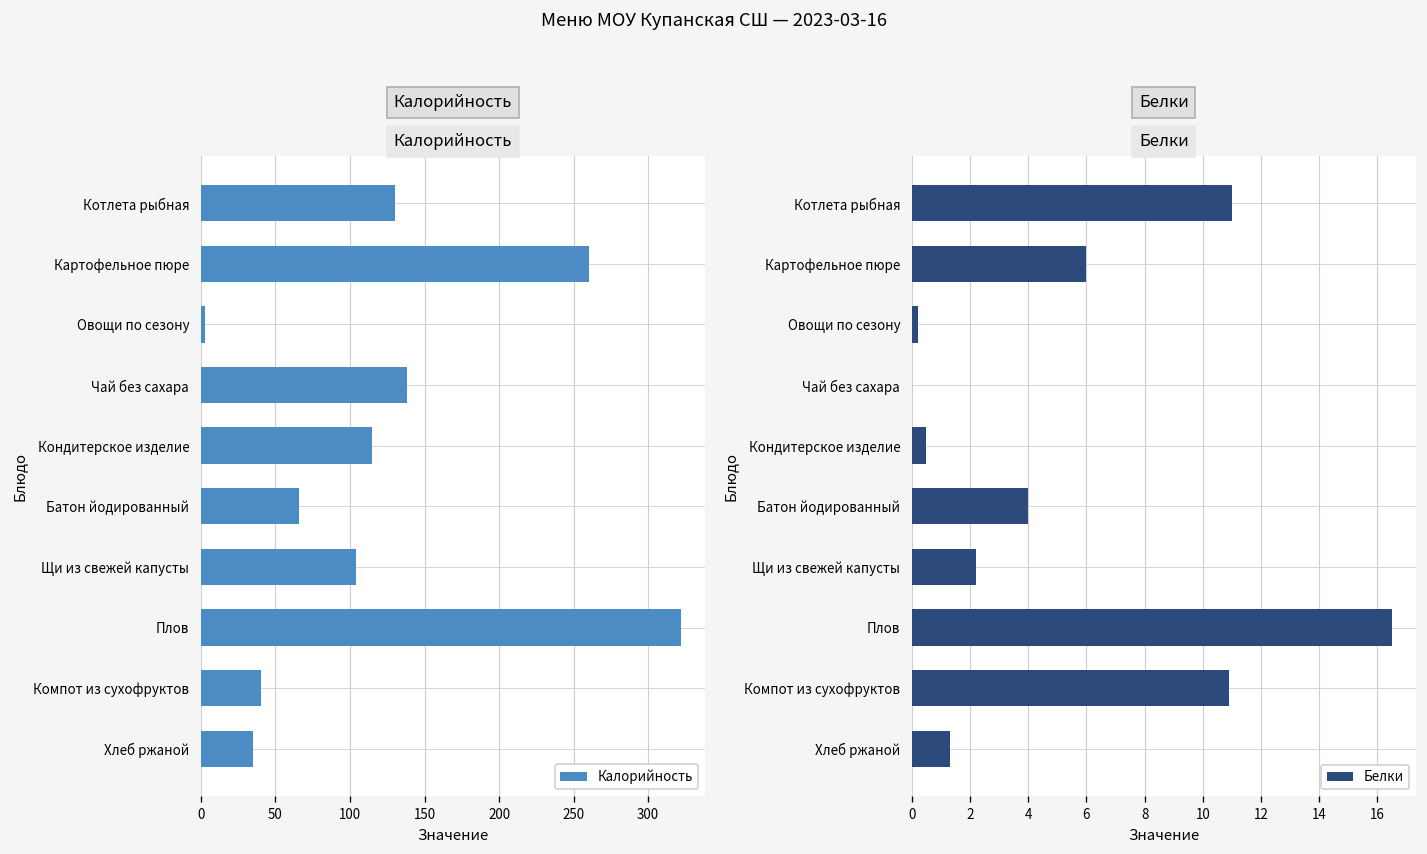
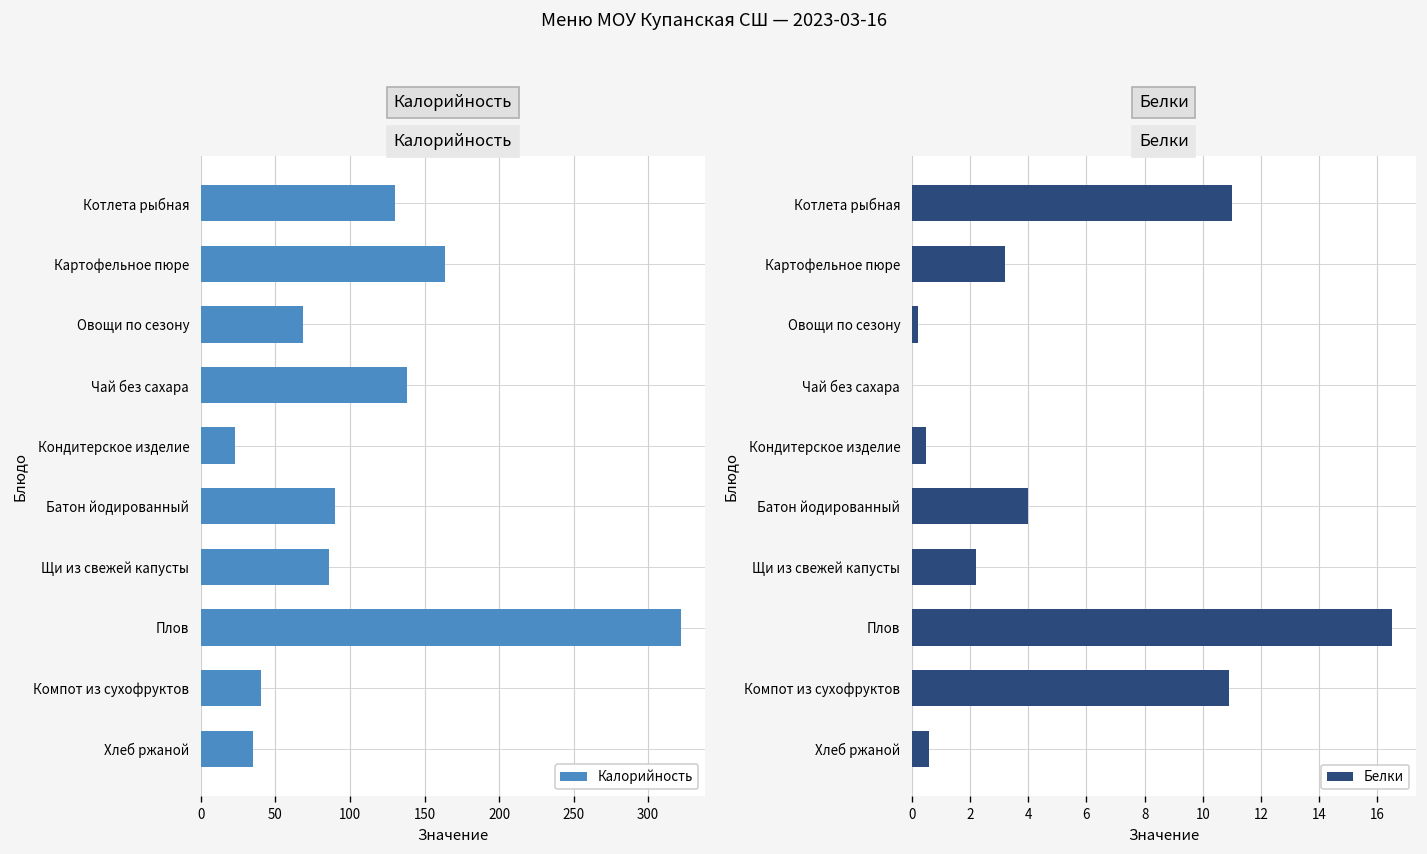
Калорийность, Картофельное пюре: 261 -> 164
Калорийность, Овощи по сезону: 3 -> 69
Калорийность, Кондитерское изделие: 115 -> 23
Калорийность, Батон йодированный: 66 -> 90
Калорийность, Щи из свежей капусты: 104 -> 86
Белки, Картофельное пюре: 6.0 -> 3.2
Белки, Хлеб ржаной: 1.3 -> 0.6
